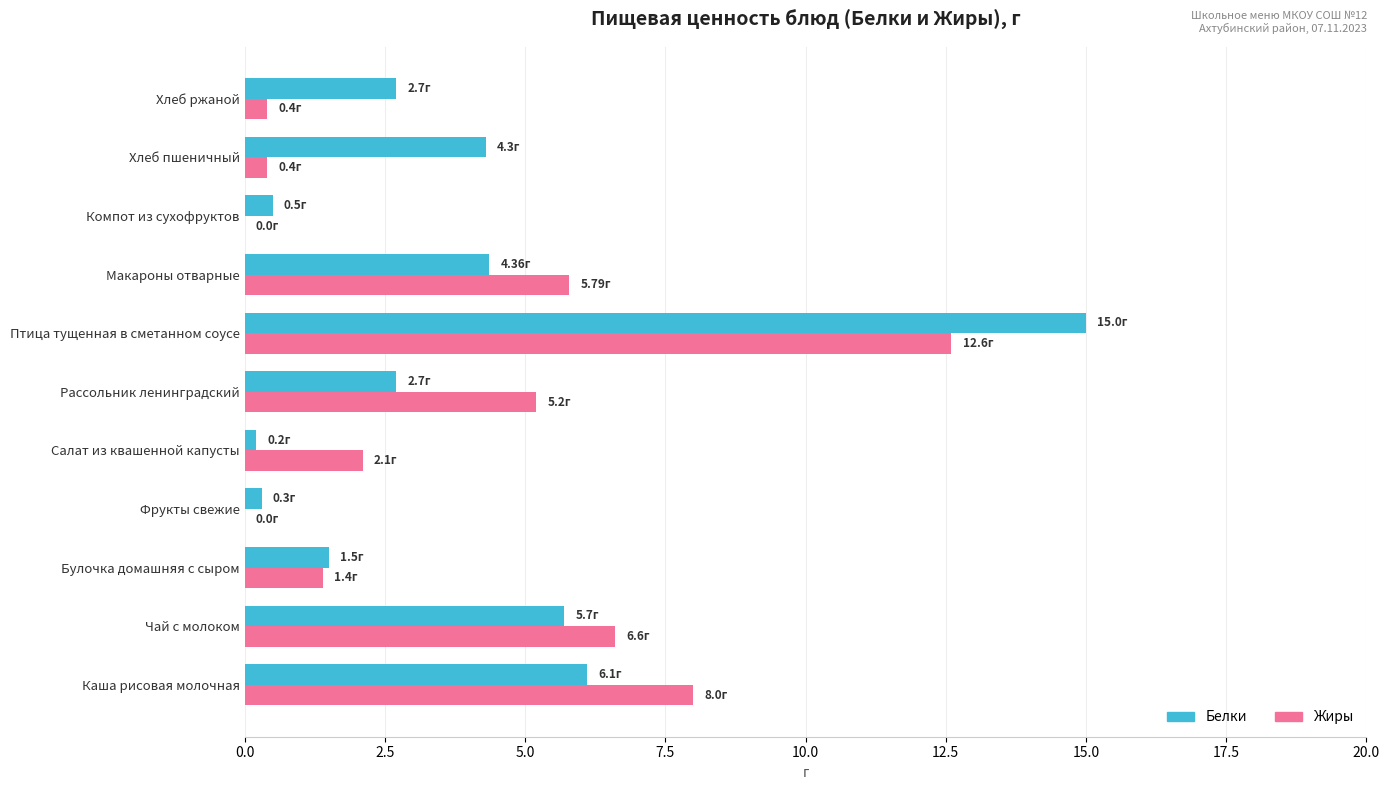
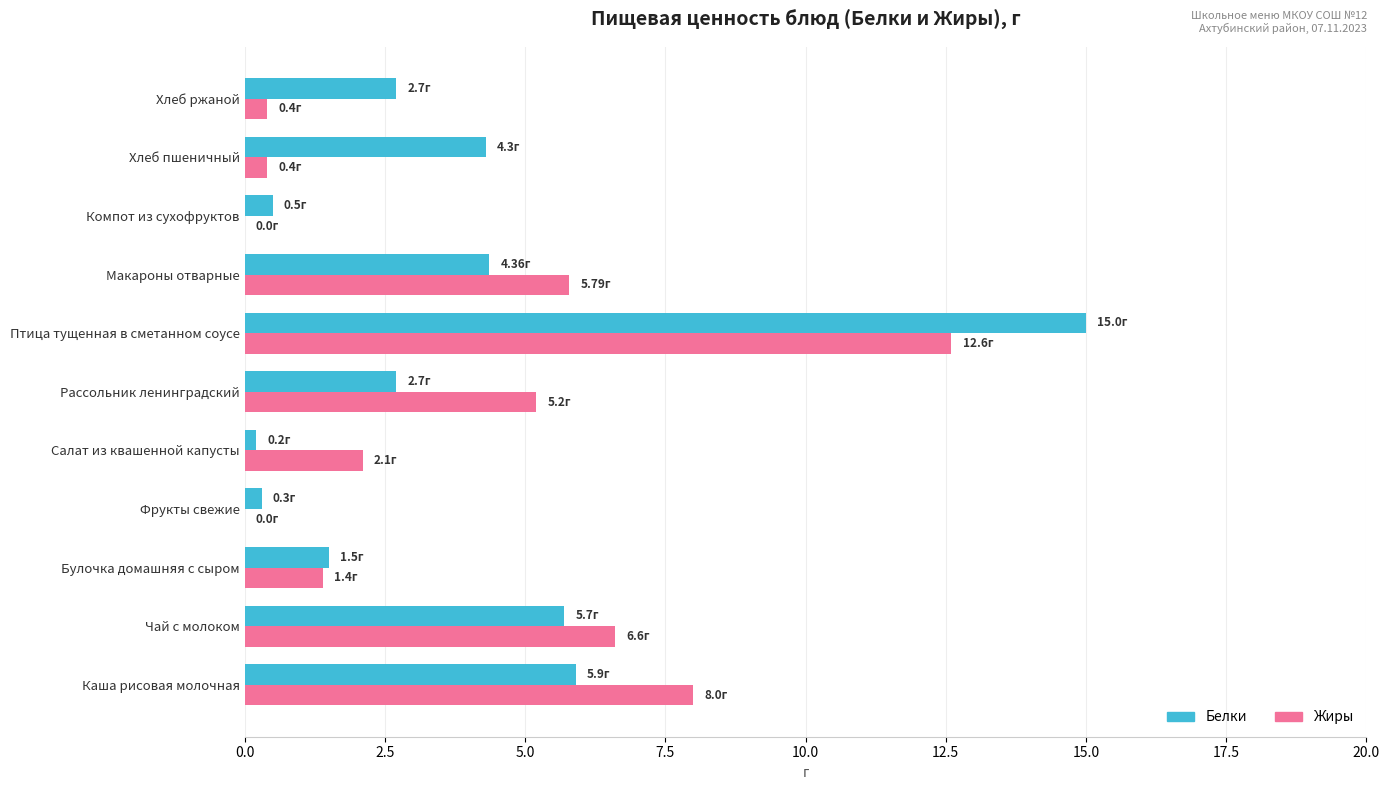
Белки, Каша рисовая молочная: 6.1г -> 5.9г
